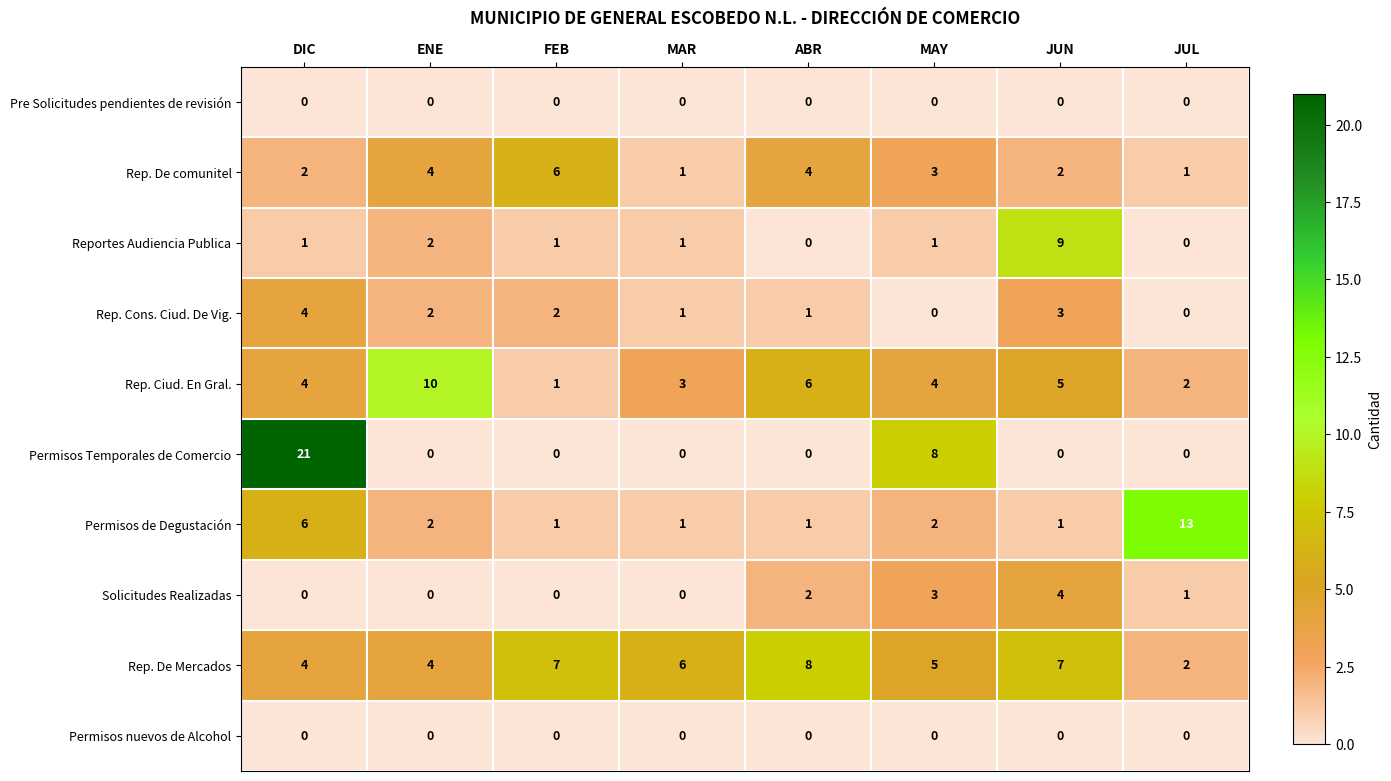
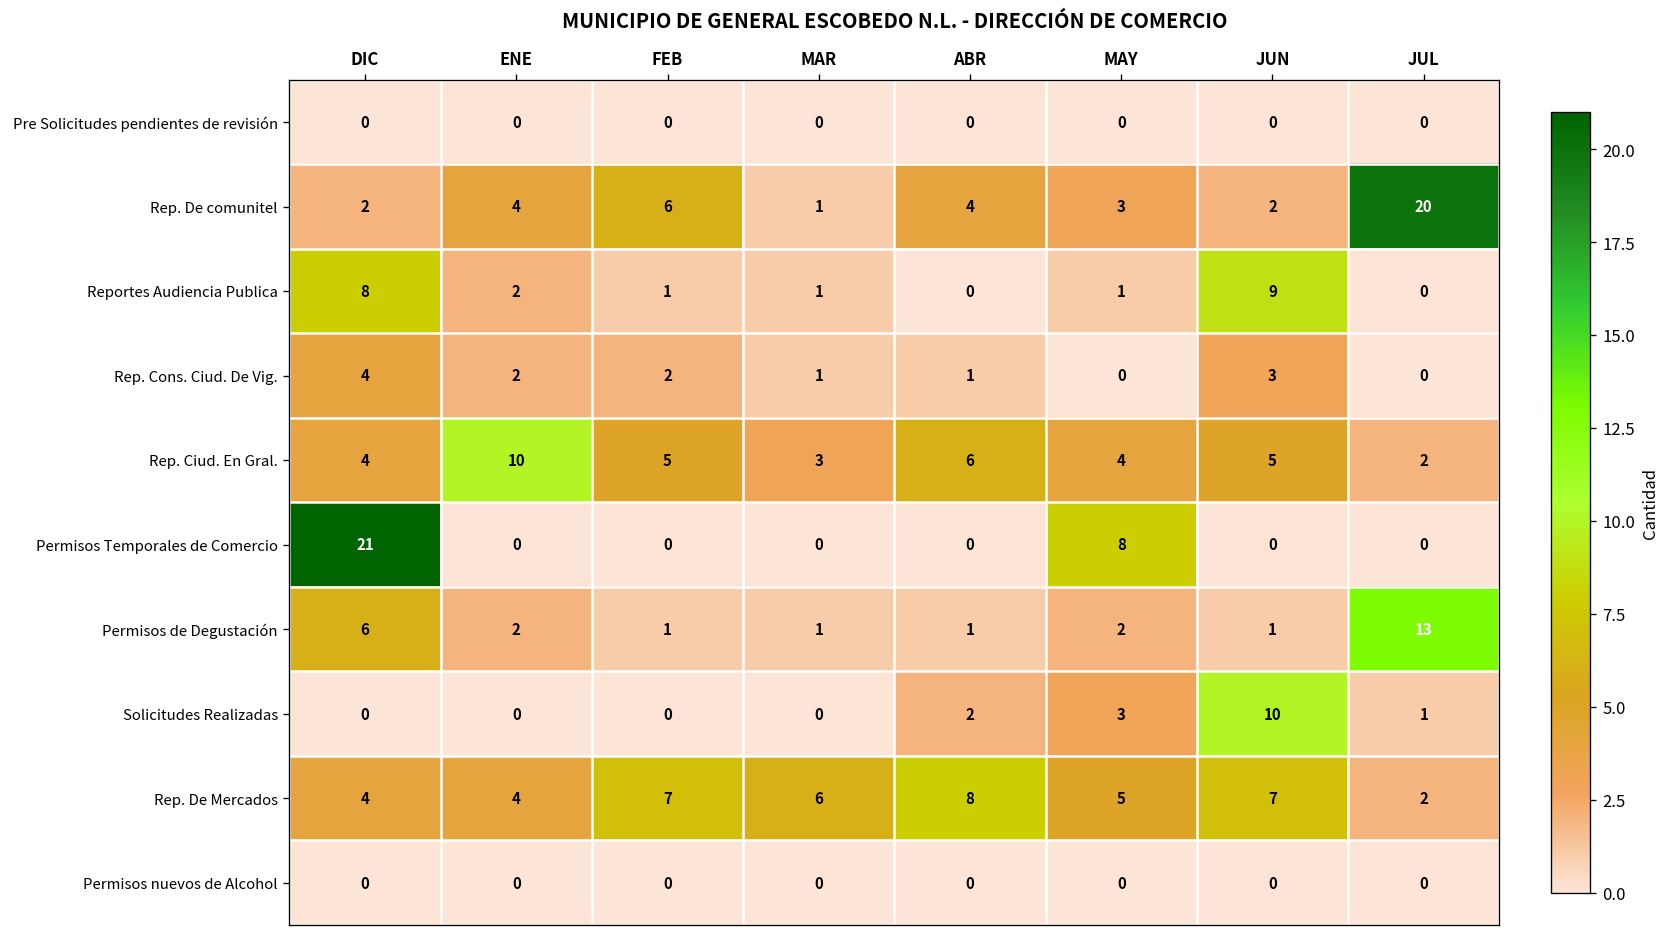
Rep. De comunitel, JUL: 1 -> 20
Reportes Audiencia Publica, DIC: 1 -> 8
Rep. Ciud. En Gral., FEB: 1 -> 5
Solicitudes Realizadas, JUN: 4 -> 10
